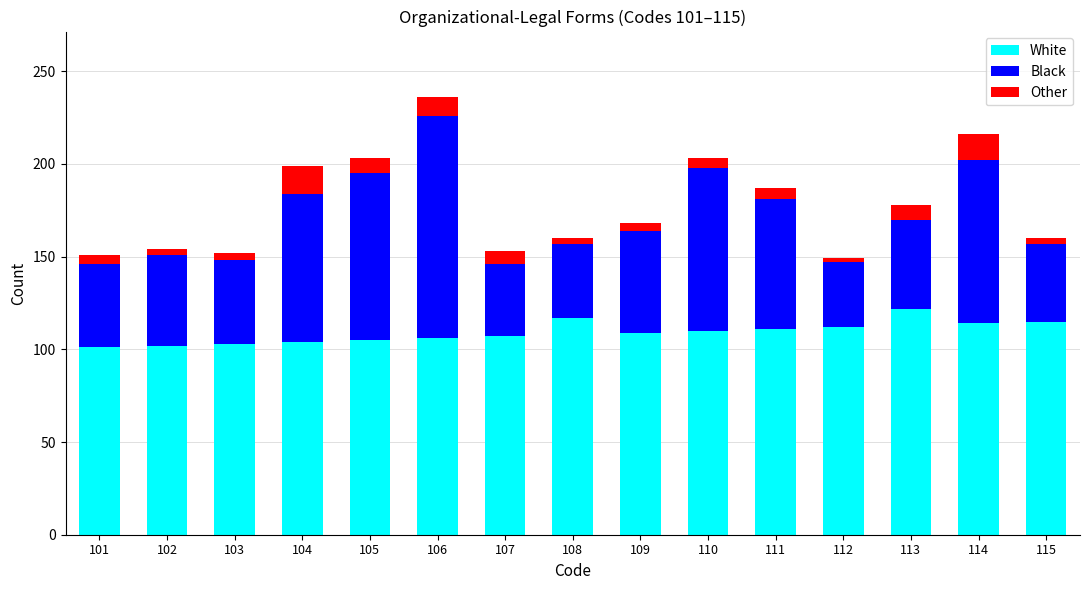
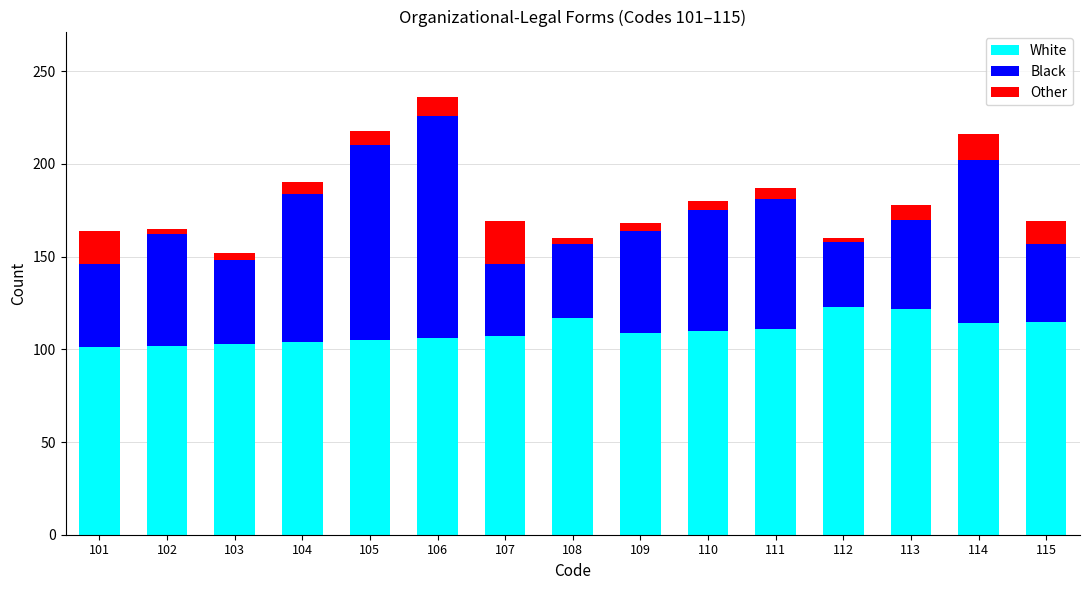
Other, 101: 5 -> 18
Black, 102: 49 -> 60
Other, 104: 15 -> 6
Black, 105: 90 -> 105
Other, 107: 7 -> 23
Black, 110: 88 -> 65
White, 112: 112 -> 123
Other, 115: 3 -> 12
